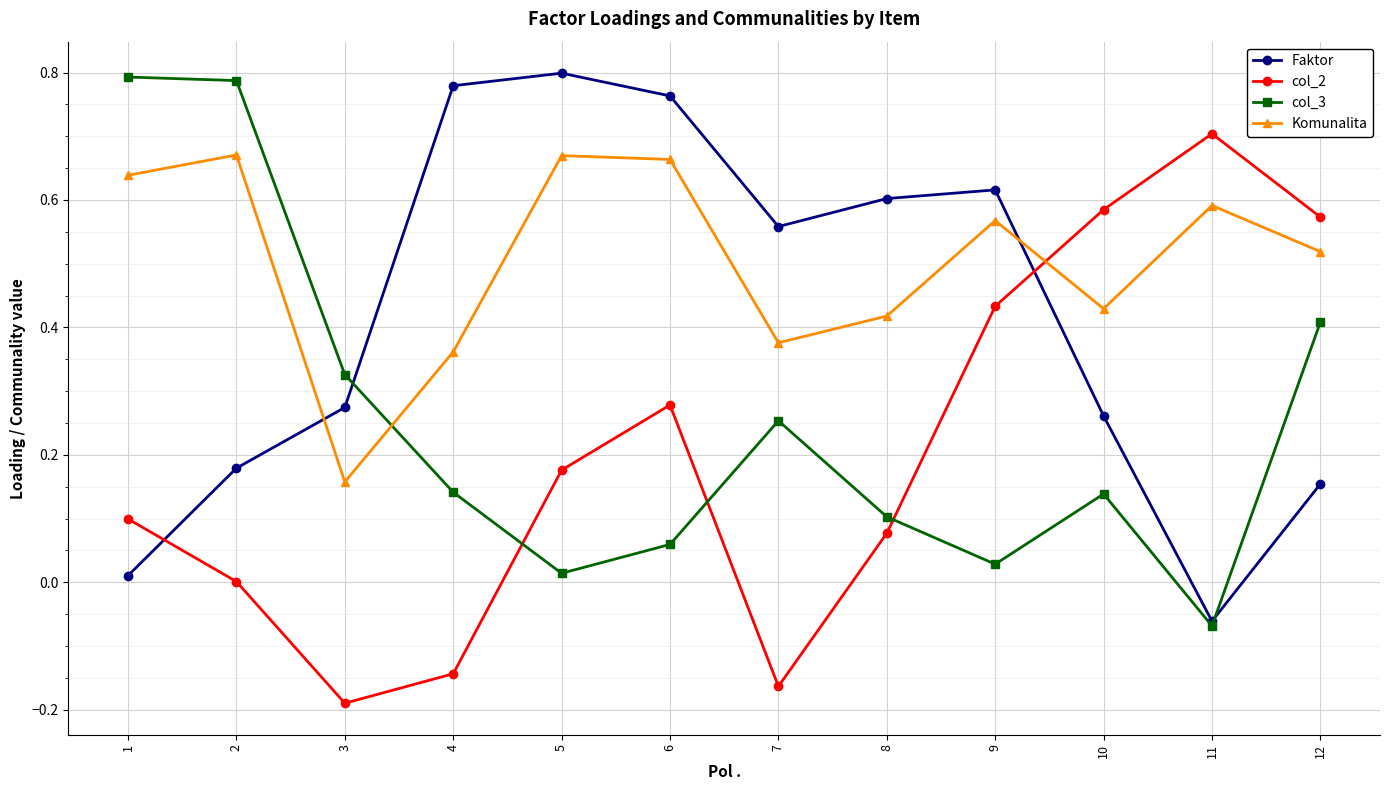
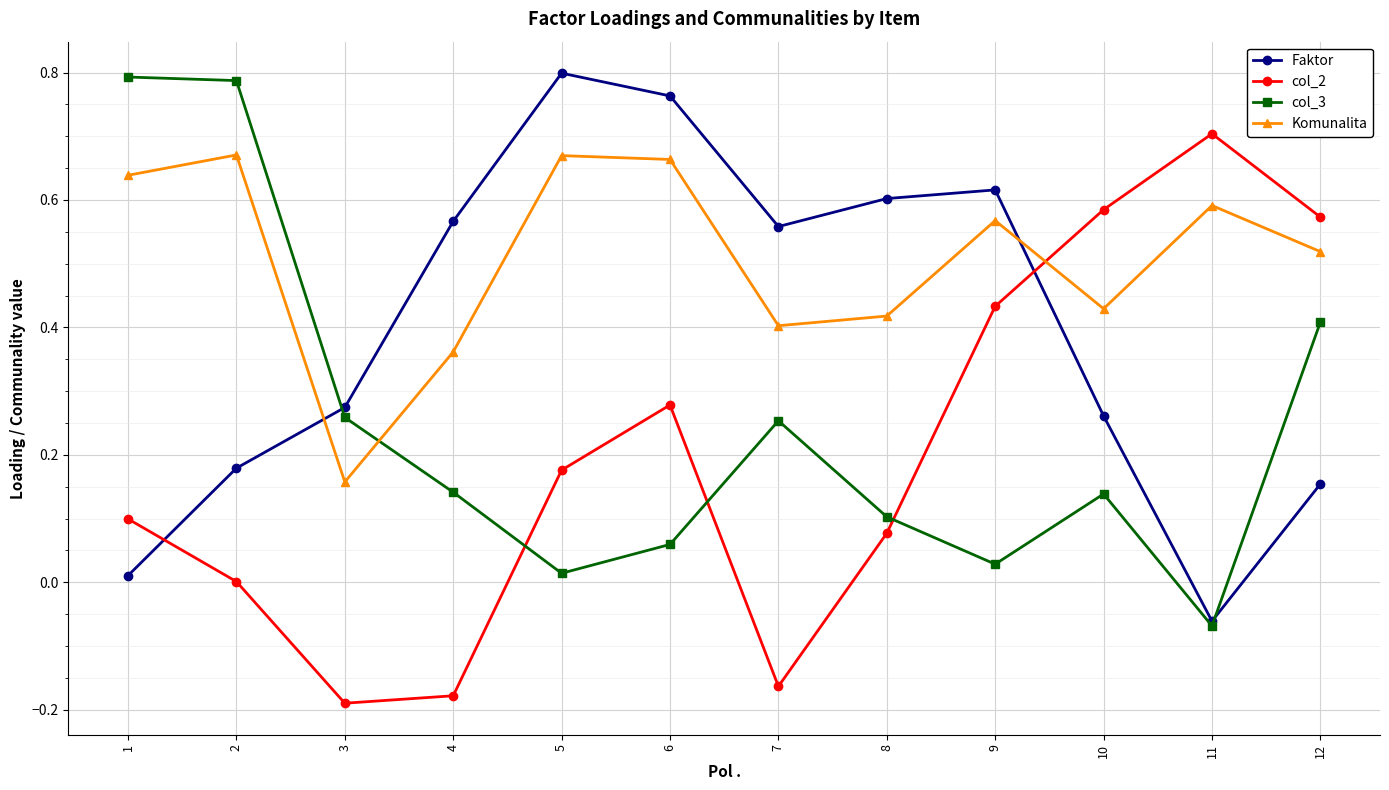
col_3, 3: 0.33 -> 0.26
Faktor, 4: 0.78 -> 0.57
col_2, 4: -0.14 -> -0.18
Komunalita, 7: 0.38 -> 0.40
